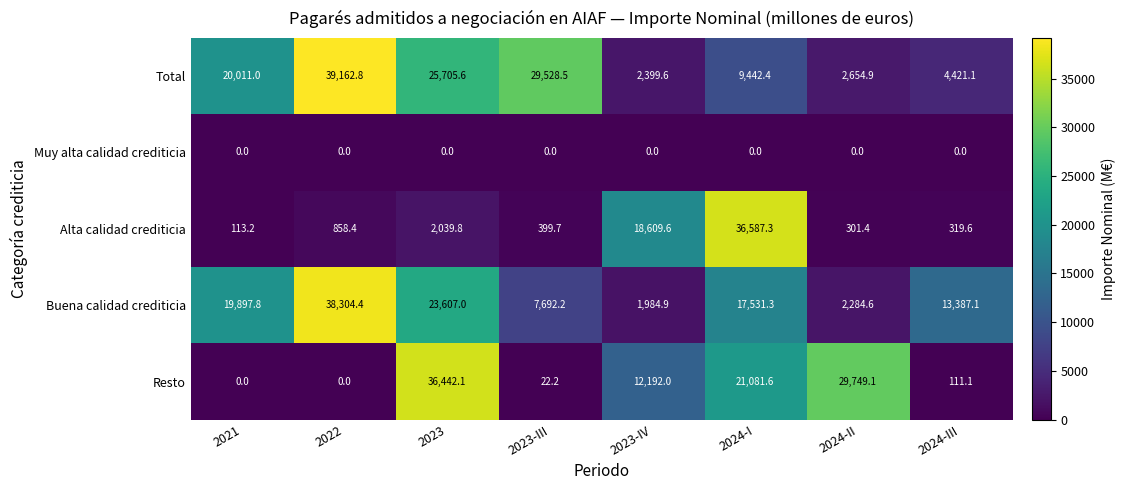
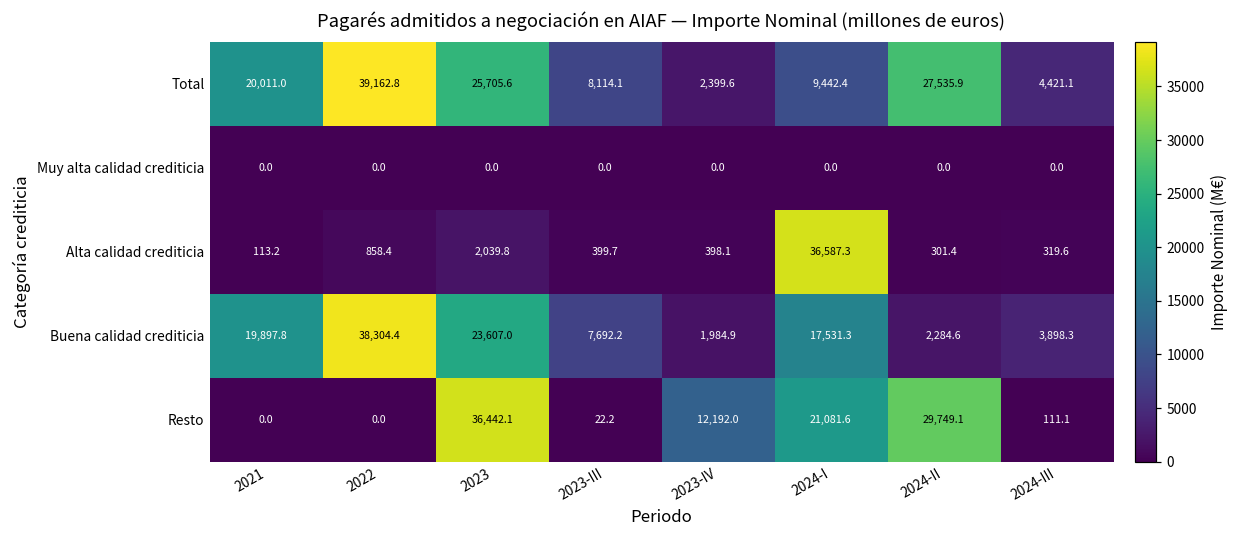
Total, 2023-III: 29,528.5 -> 8,114.1
Total, 2024-II: 2,654.9 -> 27,535.9
Alta calidad crediticia, 2023-IV: 18,609.6 -> 398.1
Buena calidad crediticia, 2024-III: 13,387.1 -> 3,898.3
